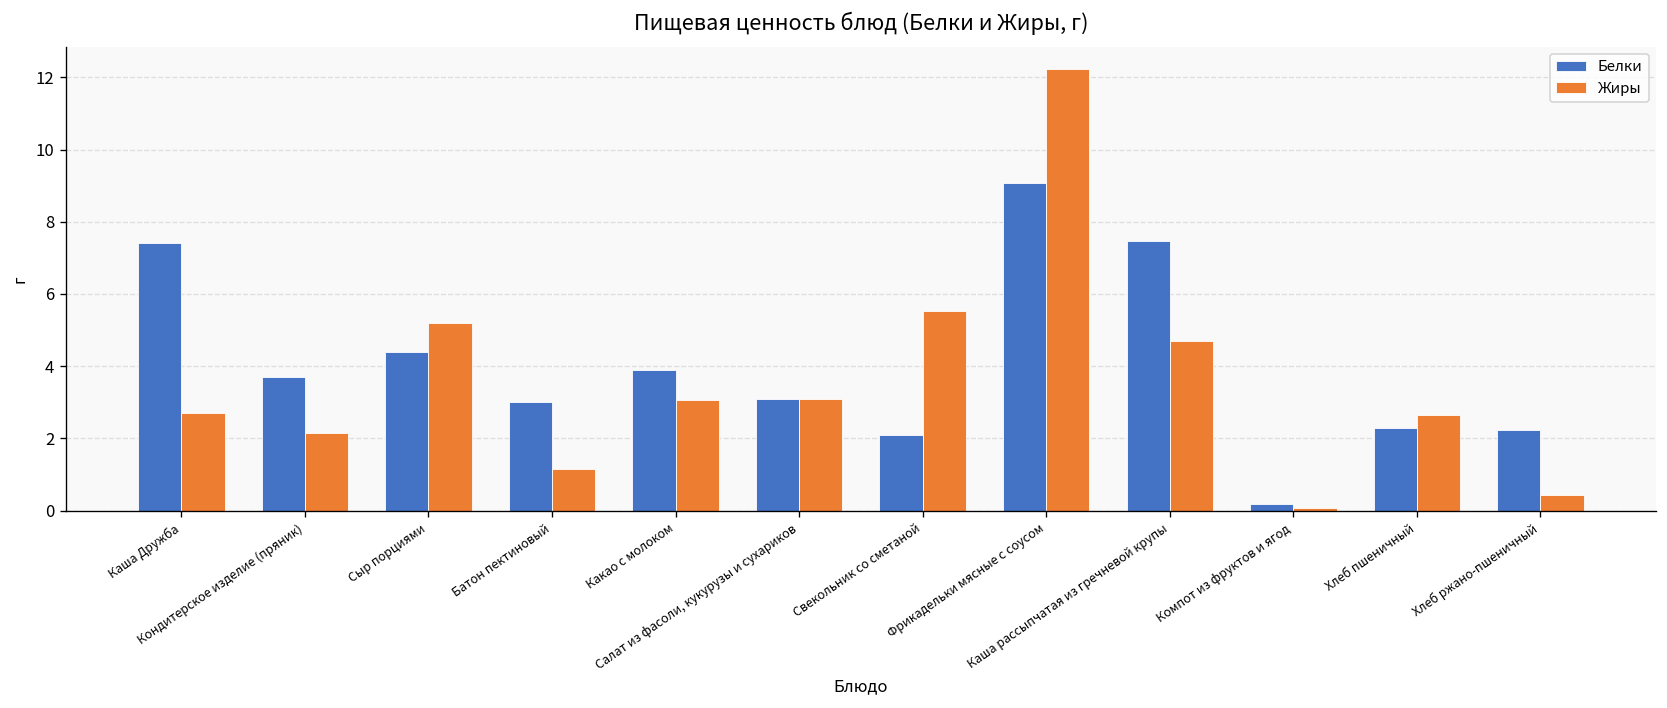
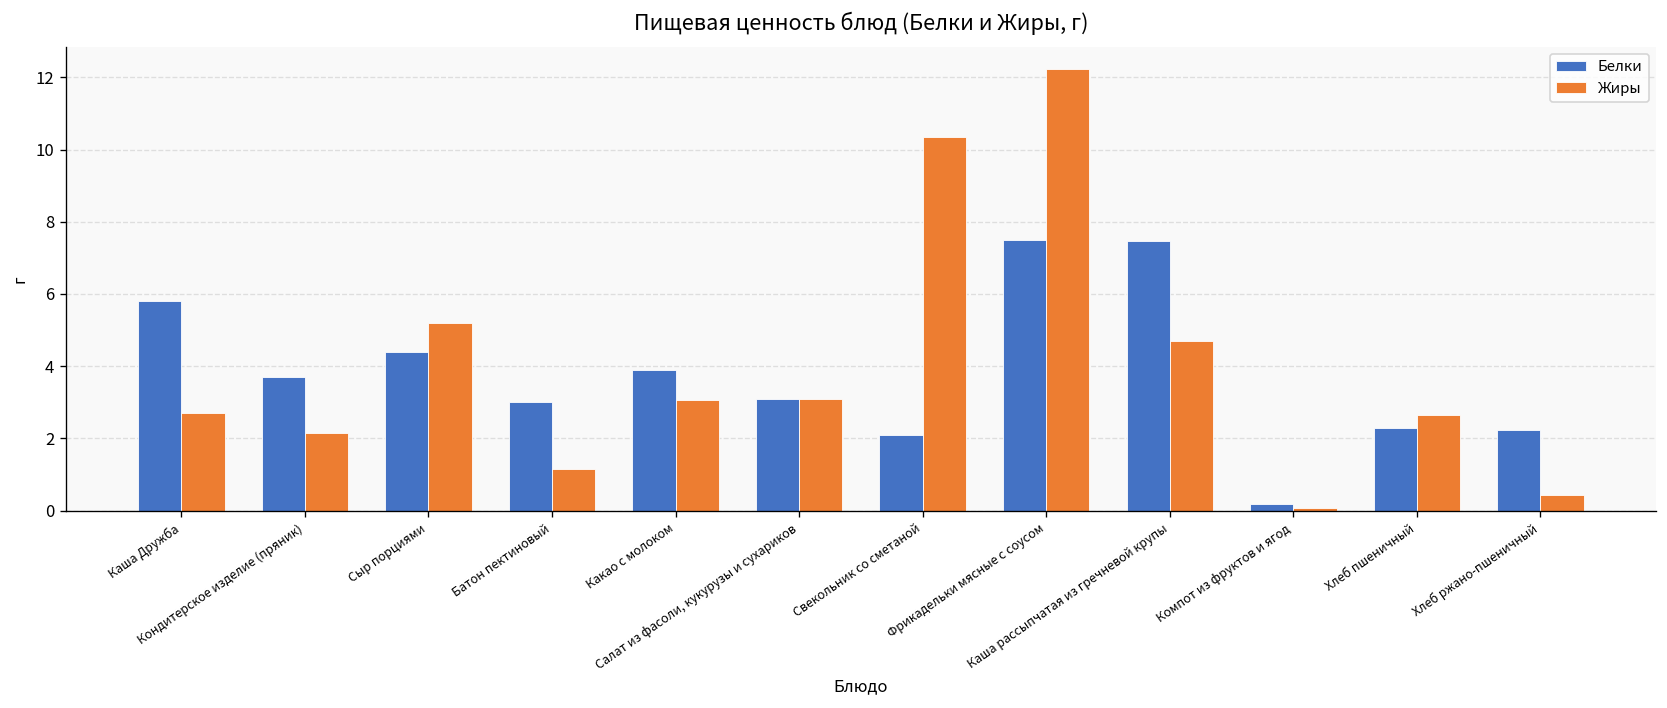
Белки, Каша Дружба: 7.4 -> 5.8
Жиры, Свекольник со сметаной: 5.5 -> 10.4
Белки, Фрикадельки мясные с соусом: 9.1 -> 7.5
